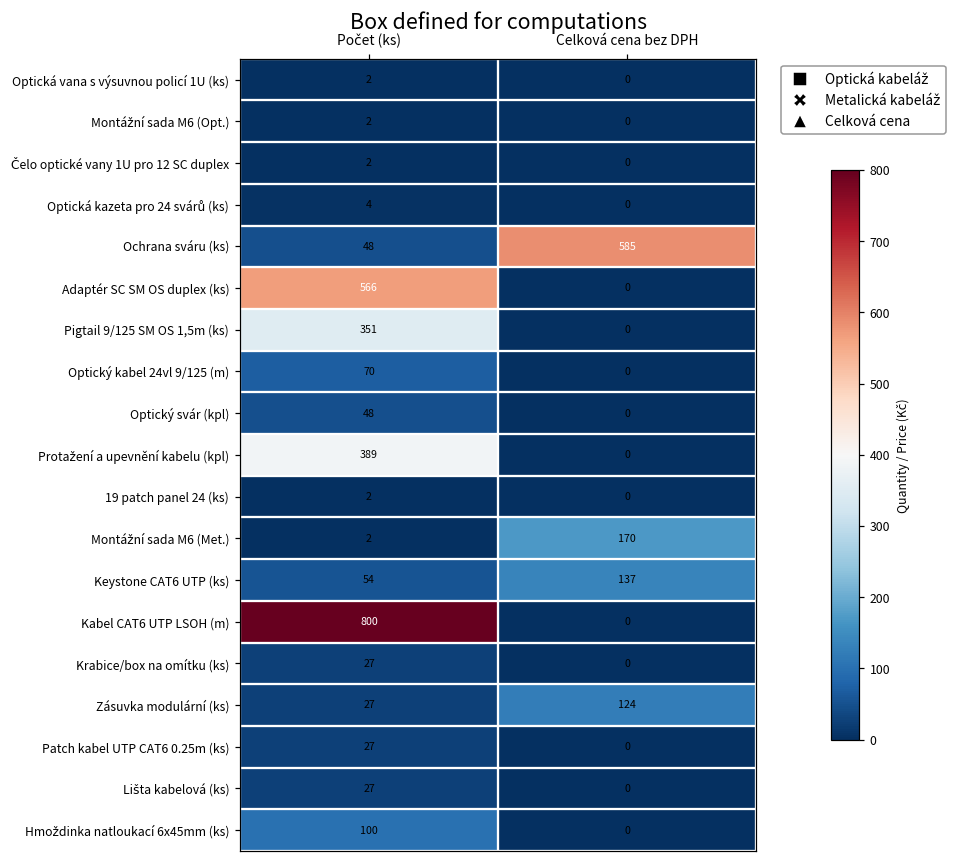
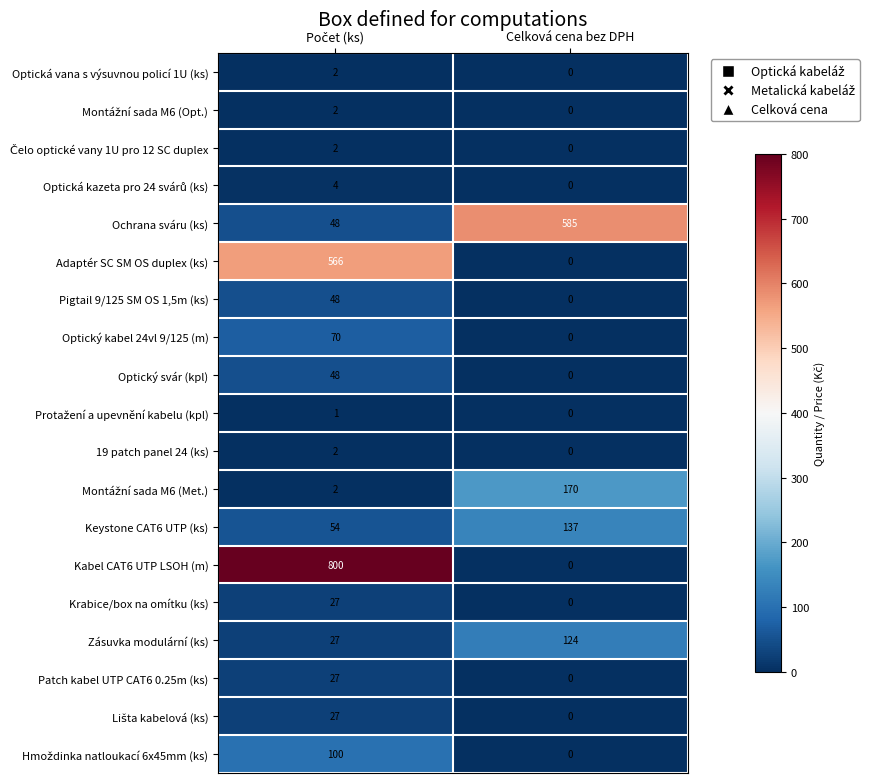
Pigtail 9/125 SM OS 1,5m (ks), Počet (ks): 351 -> 48
Protažení a upevnění kabelu (kpl), Počet (ks): 389 -> 1
